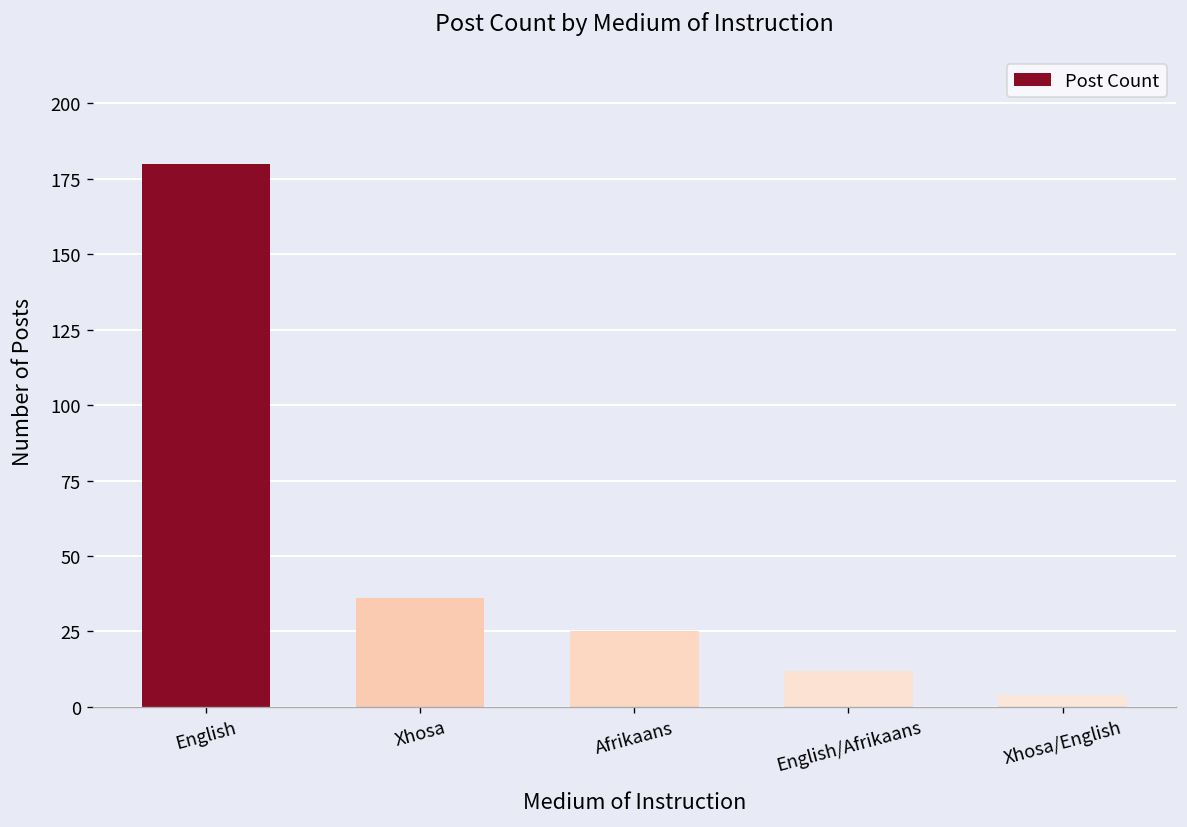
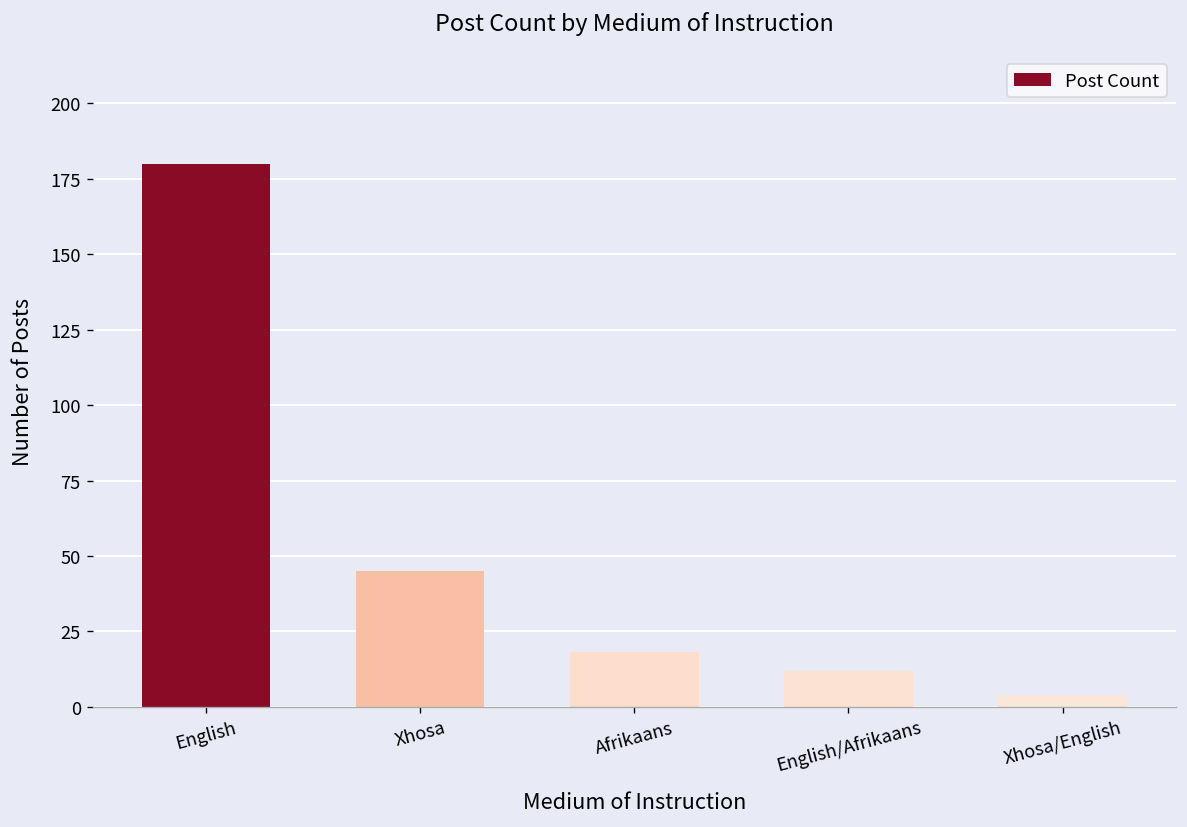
Xhosa: 36 -> 45
Afrikaans: 25 -> 18
